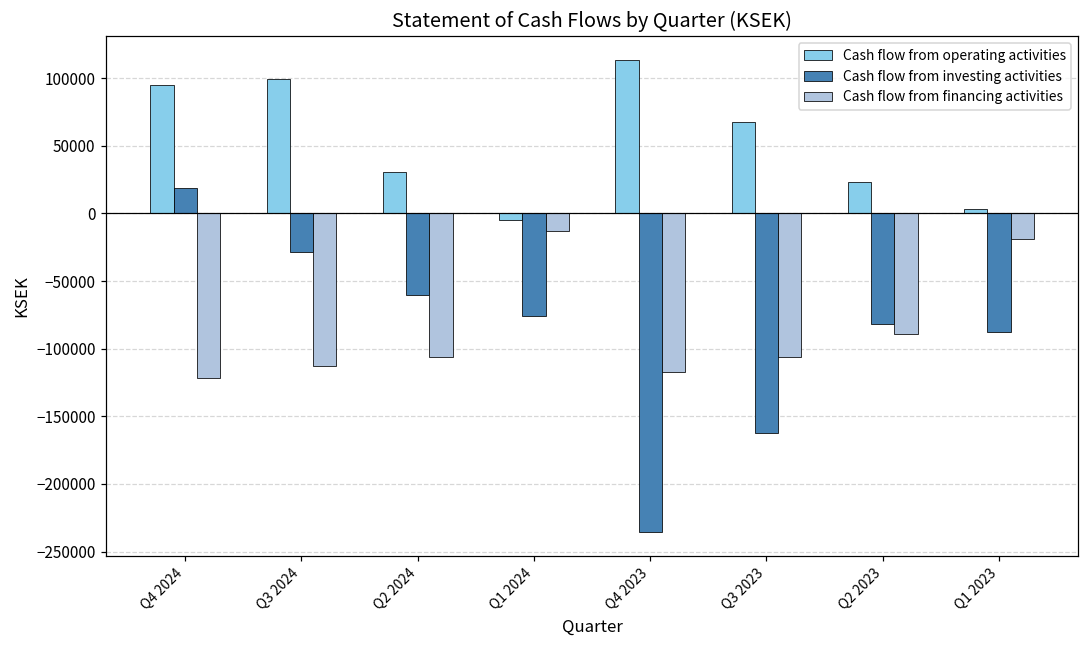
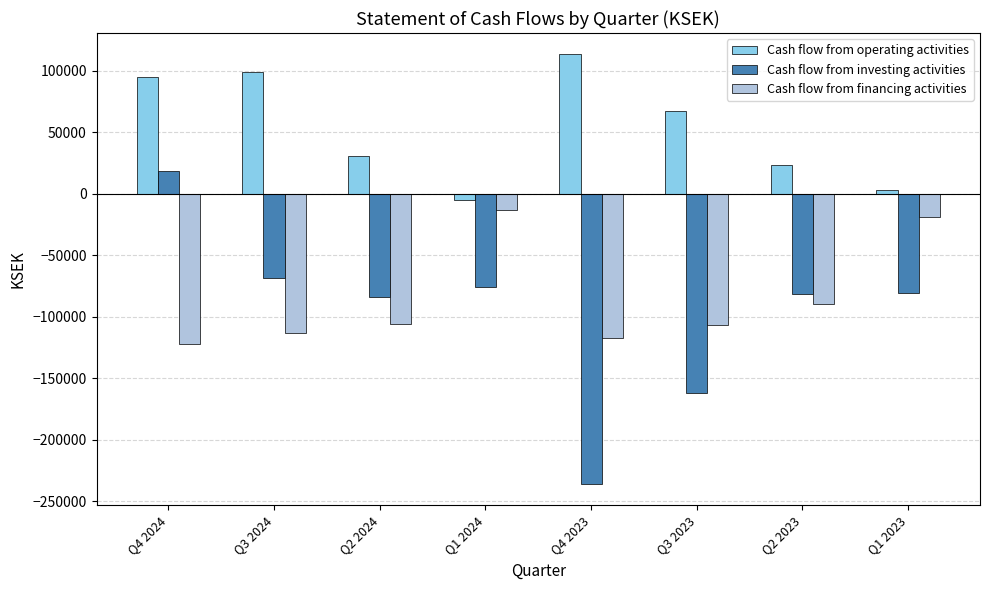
Cash flow from investing activities, Q3 2024: -28000 -> -68000
Cash flow from investing activities, Q2 2024: -60000 -> -84000
Cash flow from investing activities, Q1 2023: -87000 -> -81000
